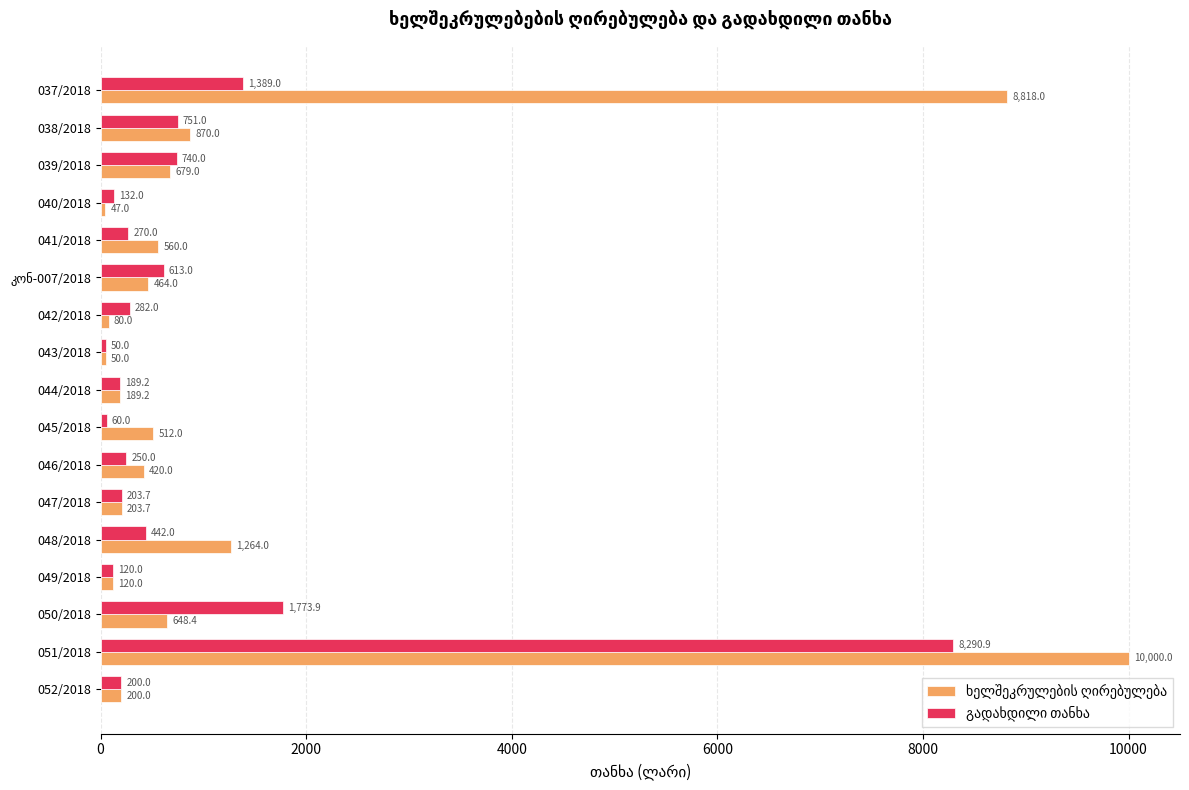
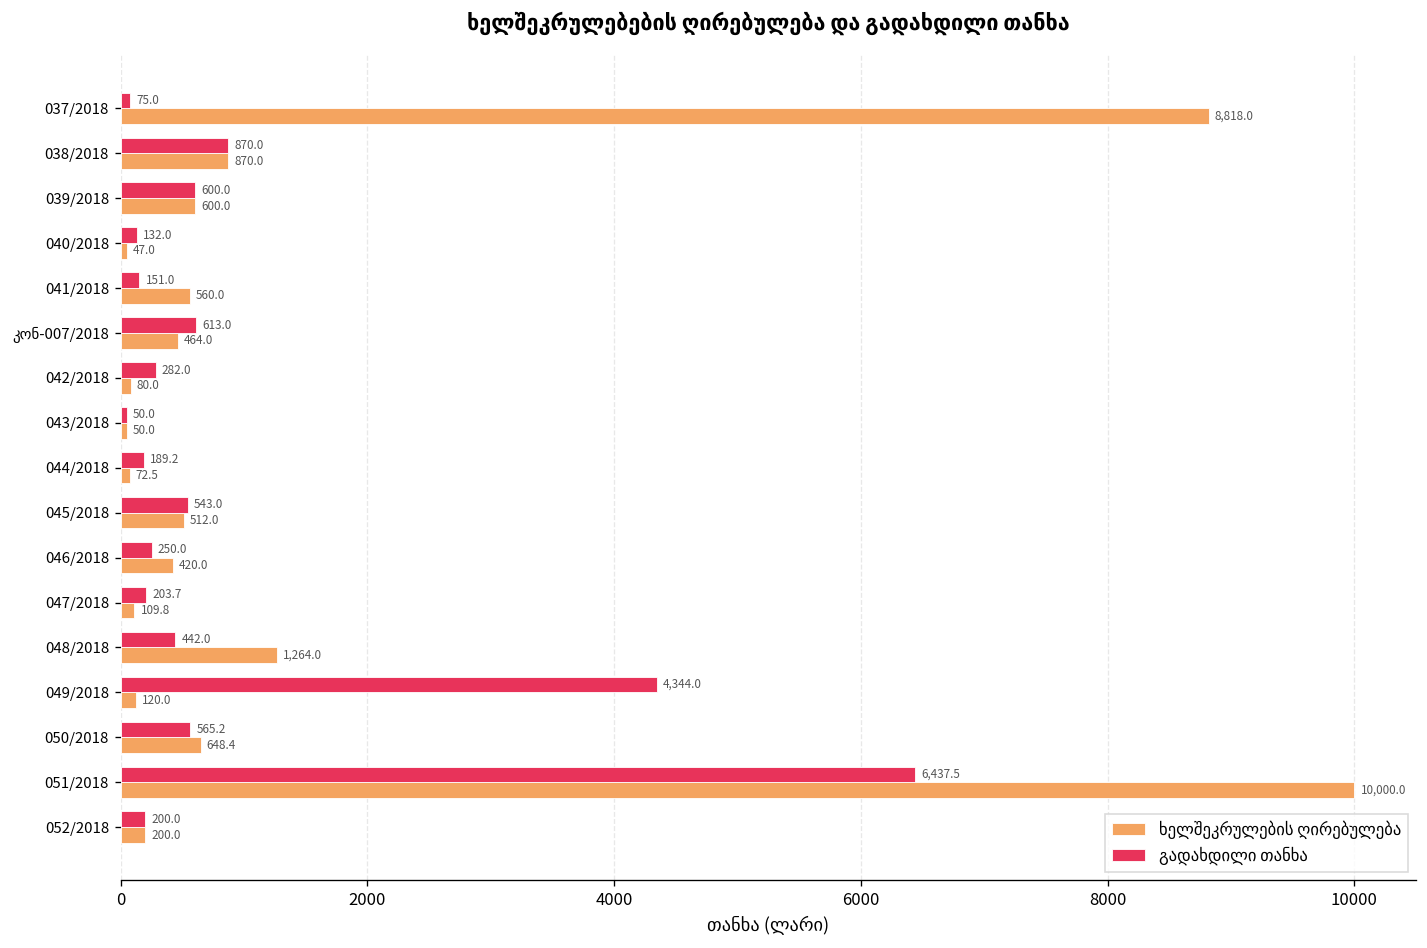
გადახდილი თანხა, 037/2018: 1,389.0 -> 75.0
გადახდილი თანხა, 038/2018: 751.0 -> 870.0
გადახდილი თანხა, 039/2018: 740.0 -> 600.0
ხელშეკრულების ღირებულება, 039/2018: 679.0 -> 600.0
გადახდილი თანხა, 041/2018: 270.0 -> 151.0
ხელშეკრულების ღირებულება, 044/2018: 189.2 -> 72.5
გადახდილი თანხა, 045/2018: 60.0 -> 543.0
ხელშეკრულების ღირებულება, 047/2018: 203.7 -> 109.8
გადახდილი თანხა, 049/2018: 120.0 -> 4,344.0
გადახდილი თანხა, 050/2018: 1,773.9 -> 565.2
გადახდილი თანხა, 051/2018: 8,290.9 -> 6,437.5
